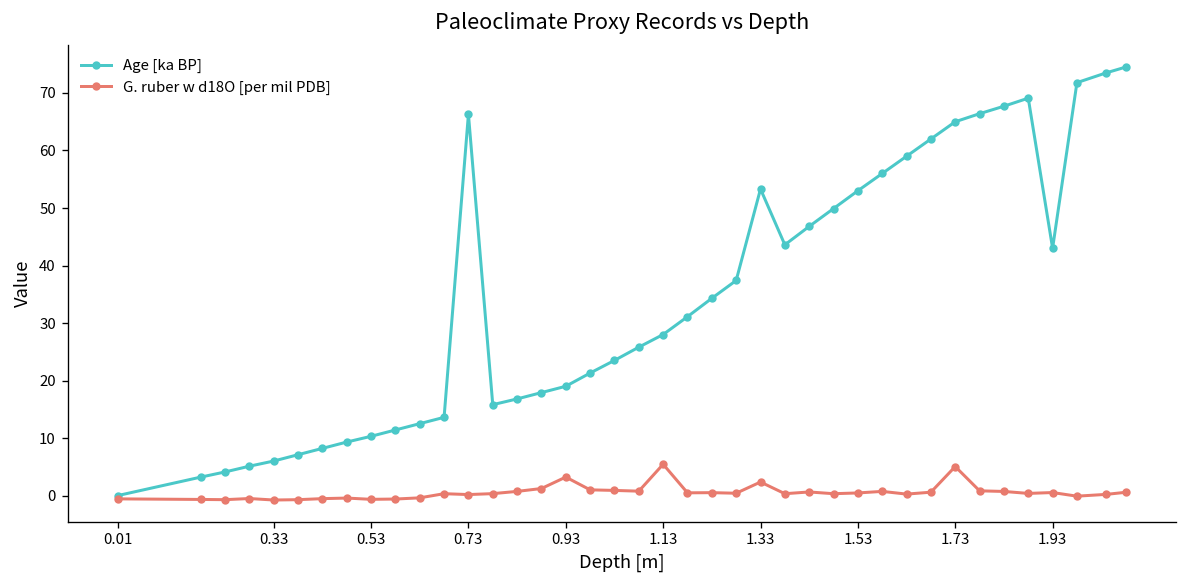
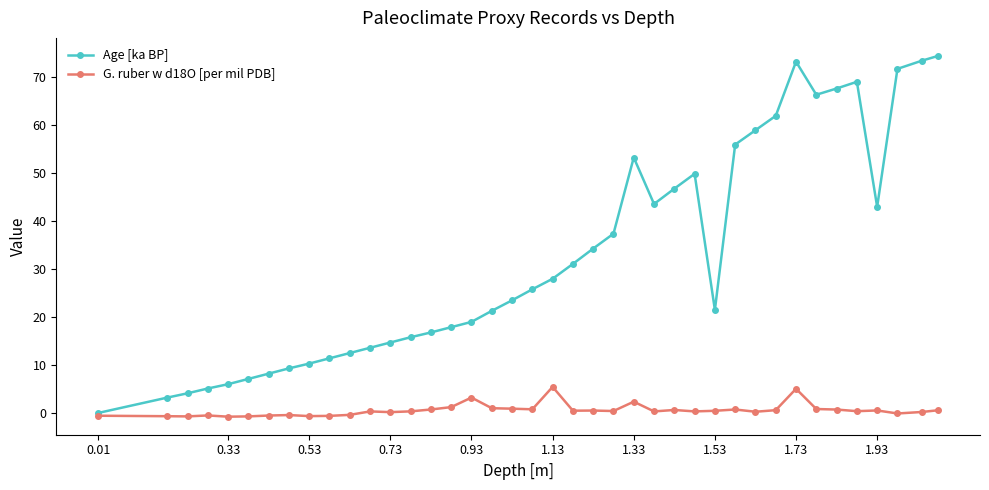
Age [ka BP], 0.73: 66 -> 15
Age [ka BP], 1.53: 53 -> 22
Age [ka BP], 1.73: 65 -> 73
